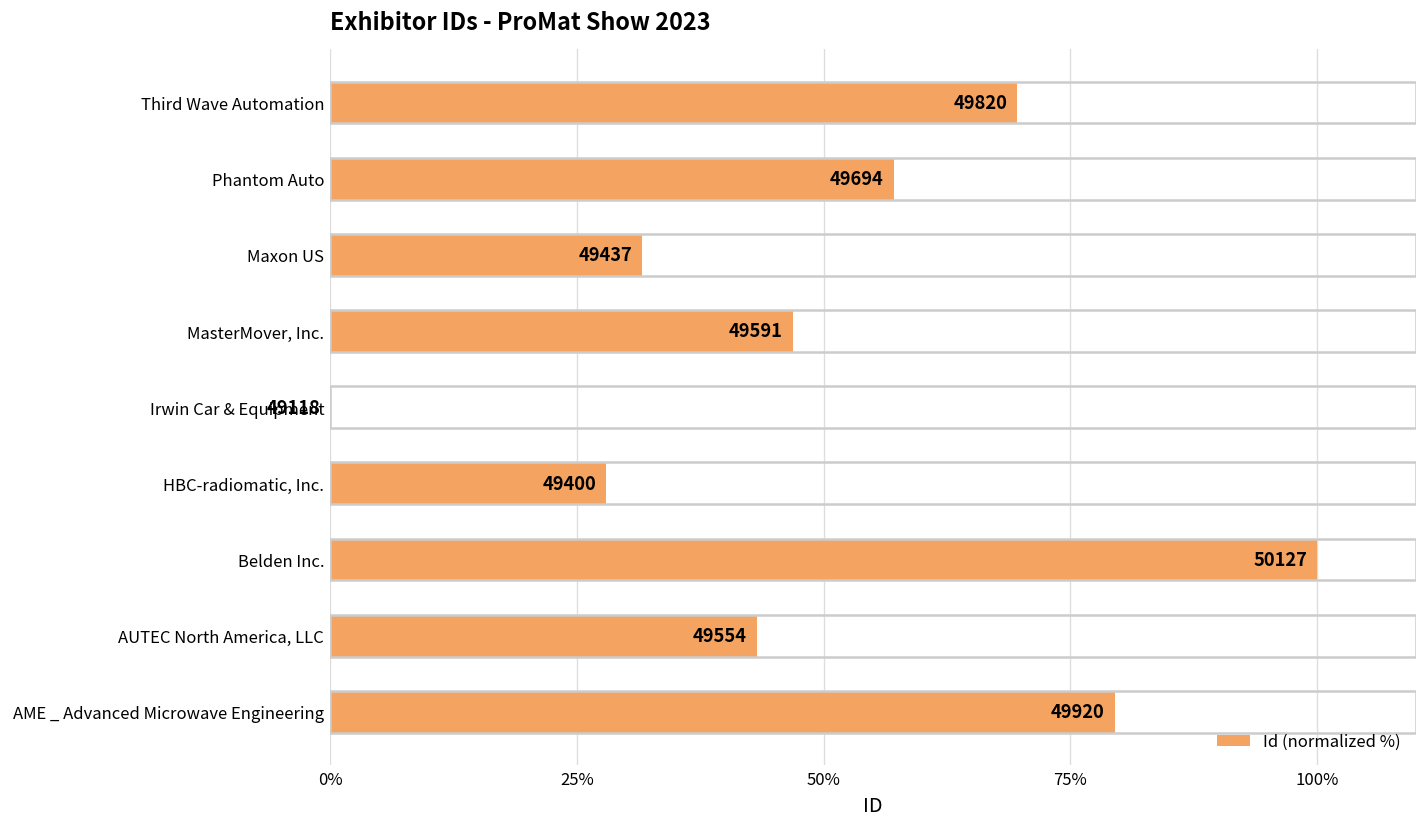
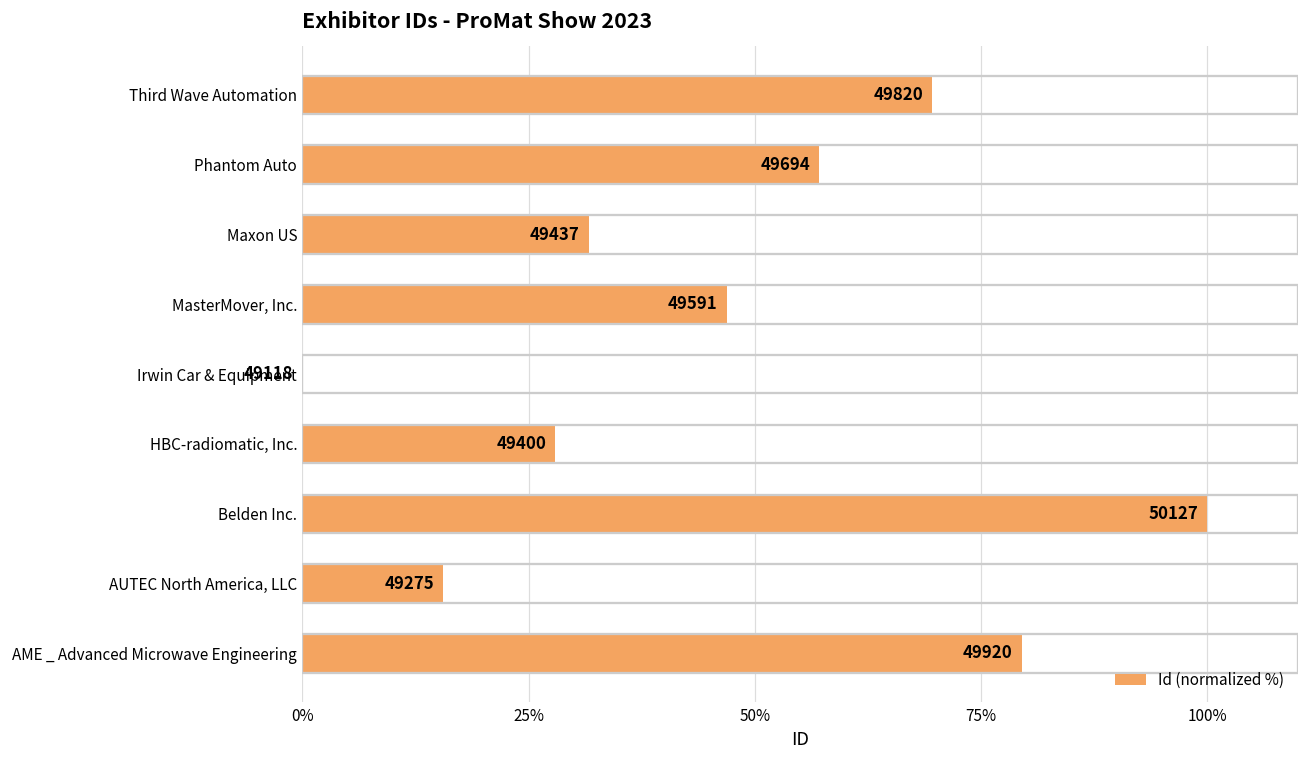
AUTEC North America, LLC: 49554 -> 49275
